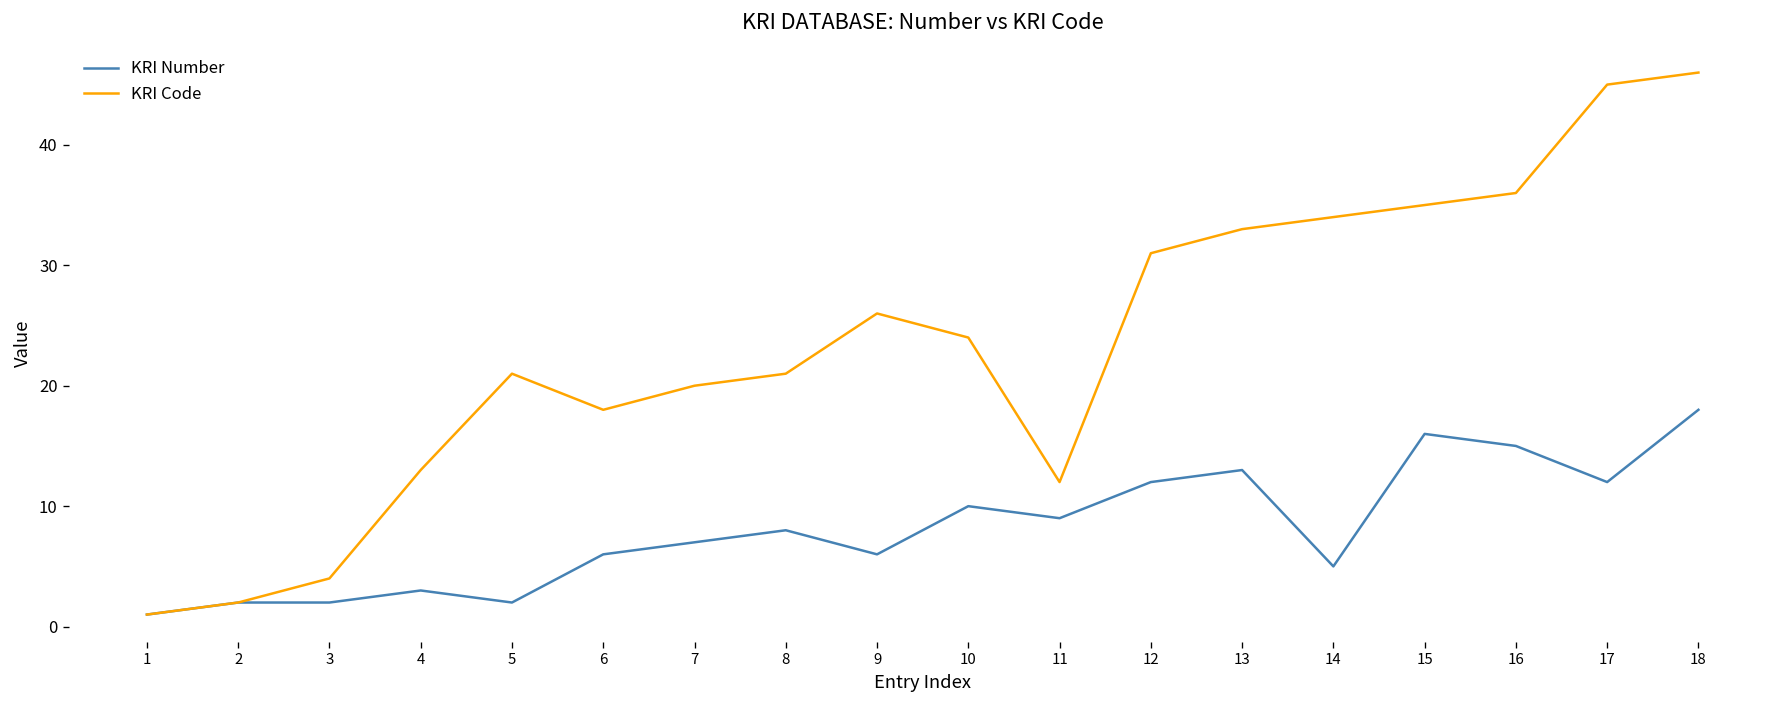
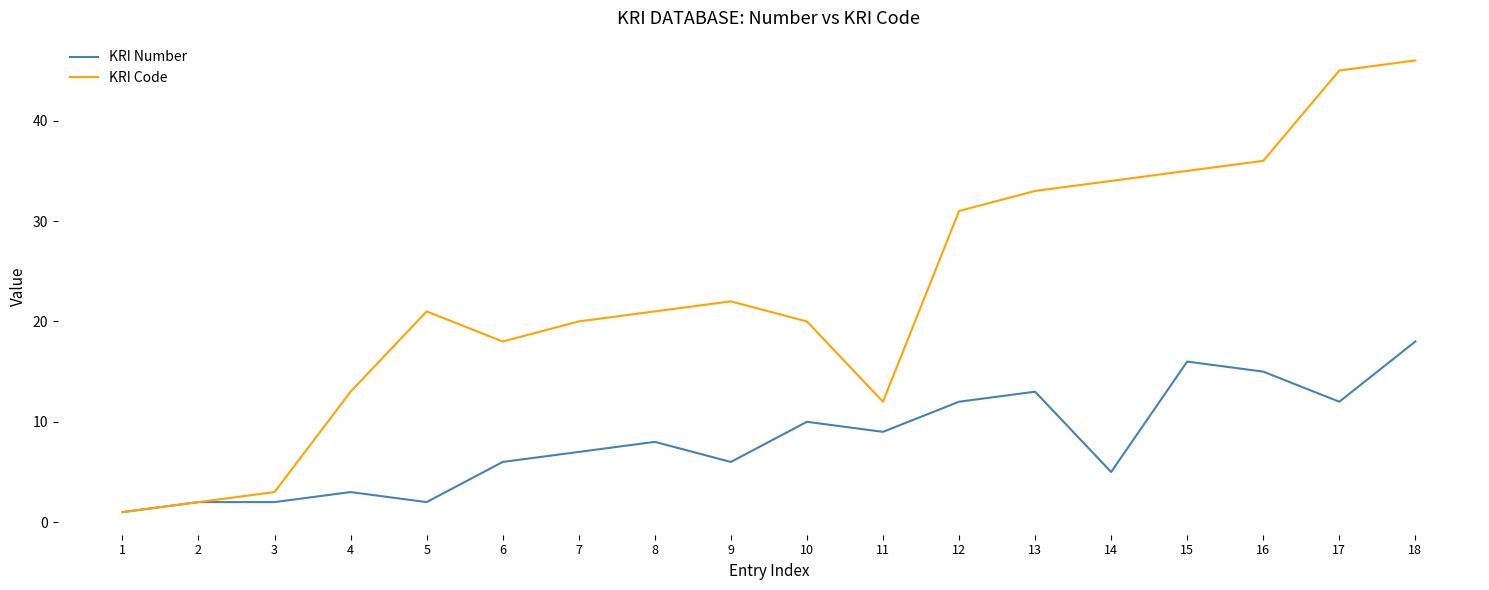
KRI Code, 3: 4 -> 3
KRI Code, 9: 26 -> 22
KRI Code, 10: 24 -> 20
